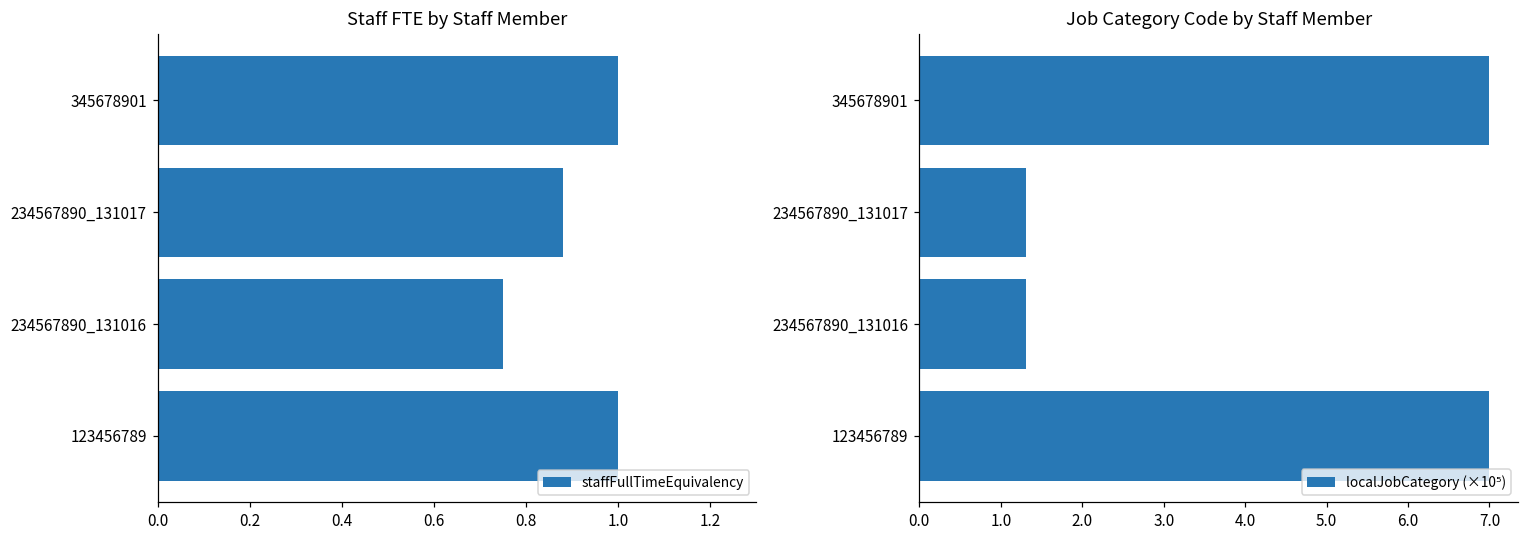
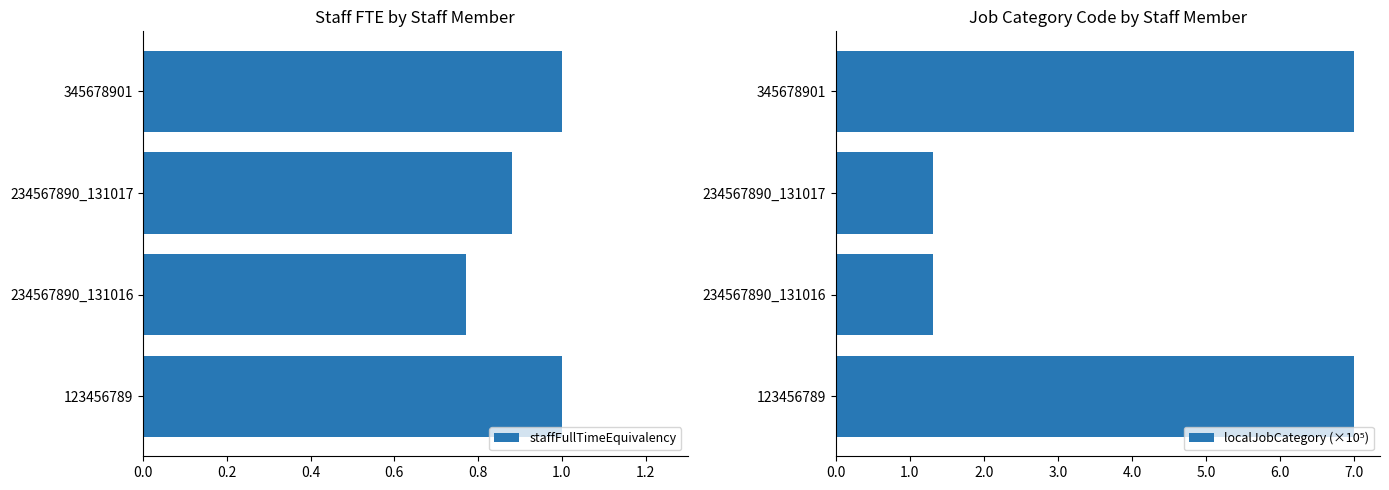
Staff FTE by Staff Member, 234567890_131016: 0.75 -> 0.77
